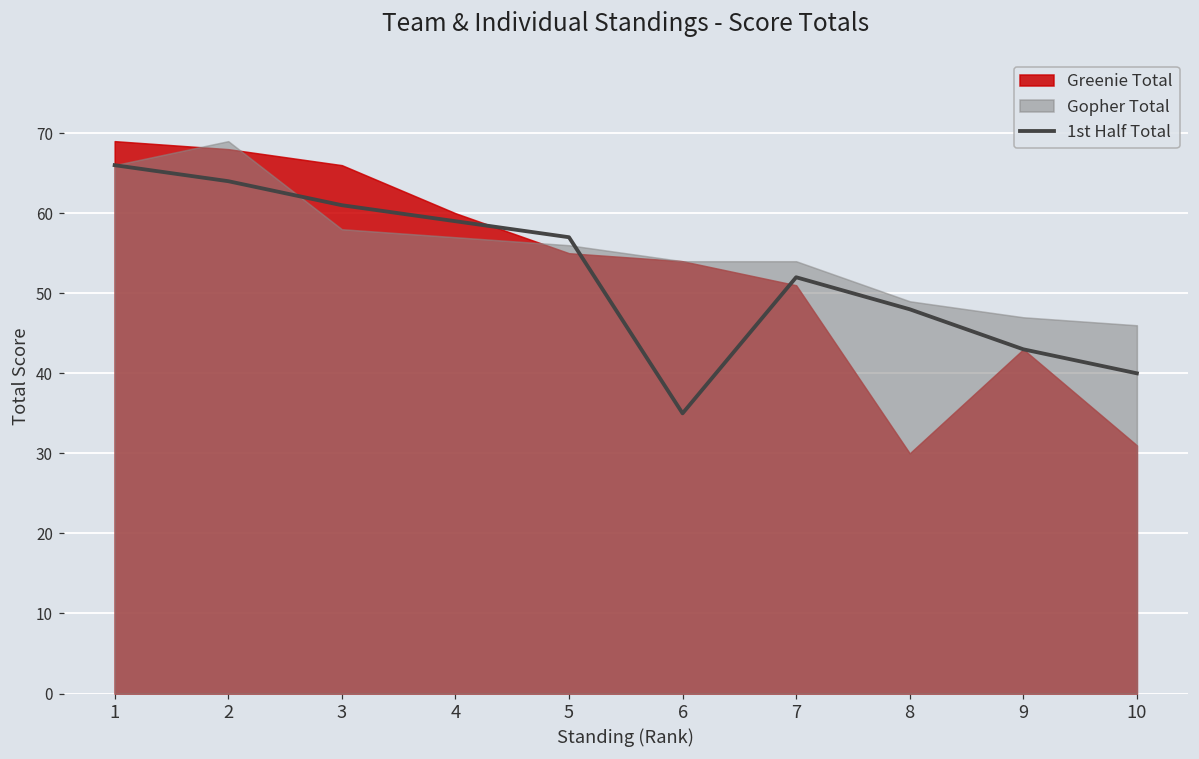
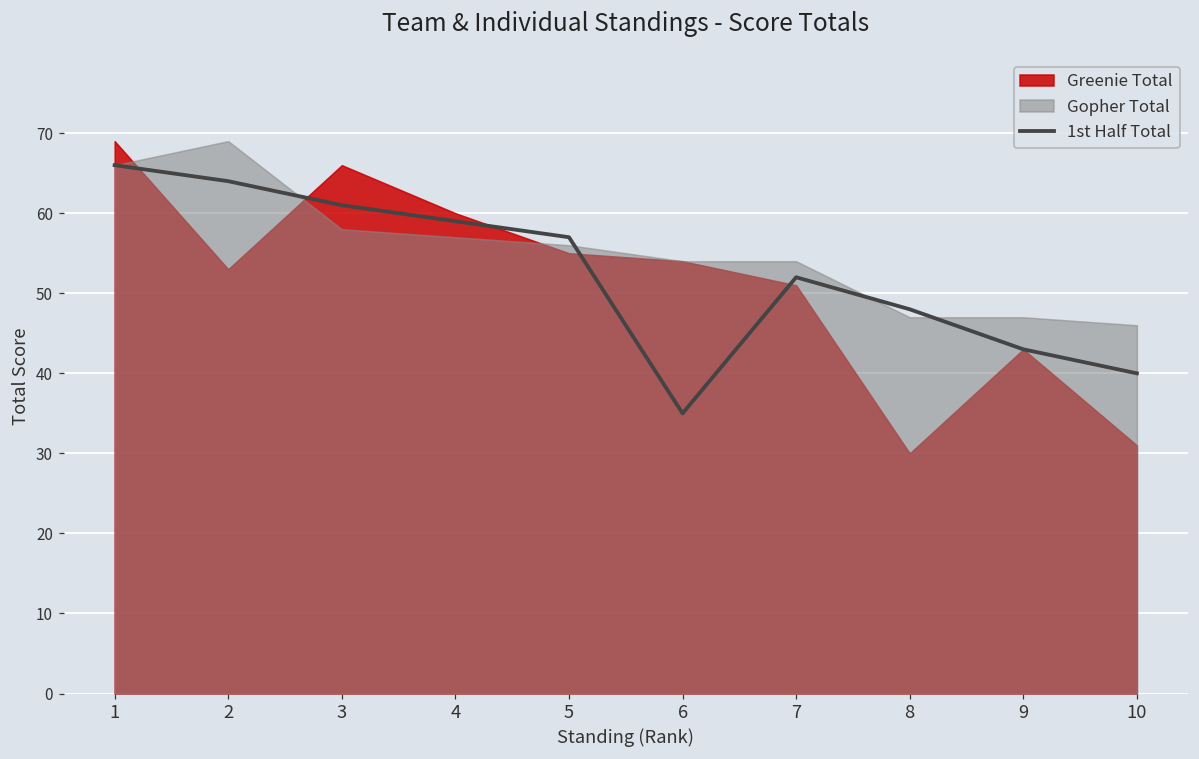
Greenie Total, 2: 68 -> 53
Gopher Total, 8: 49 -> 47
